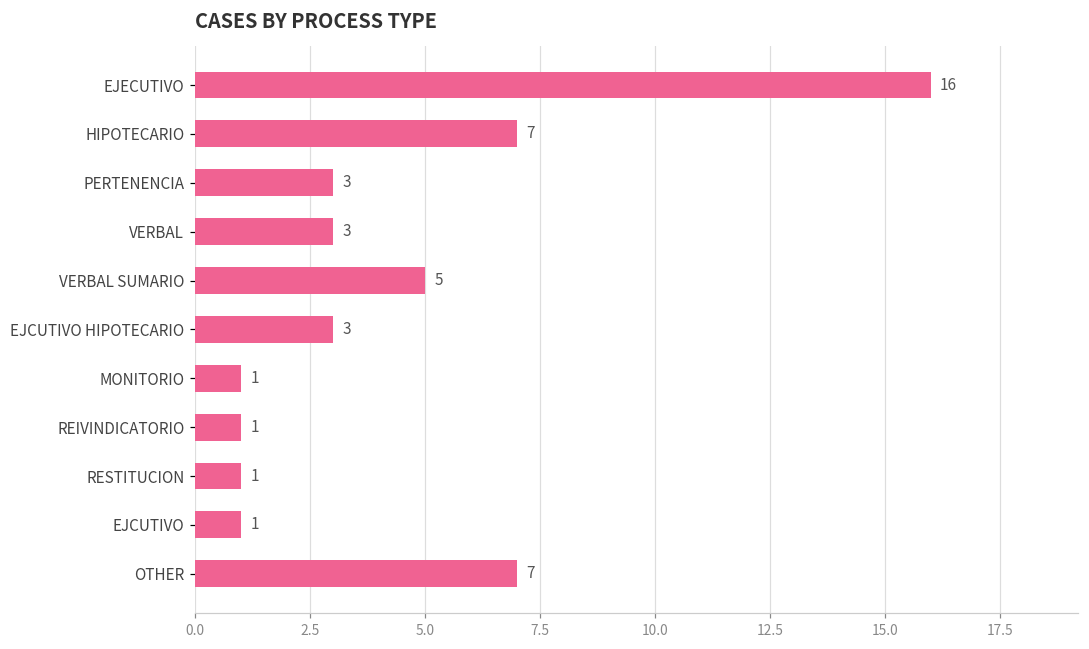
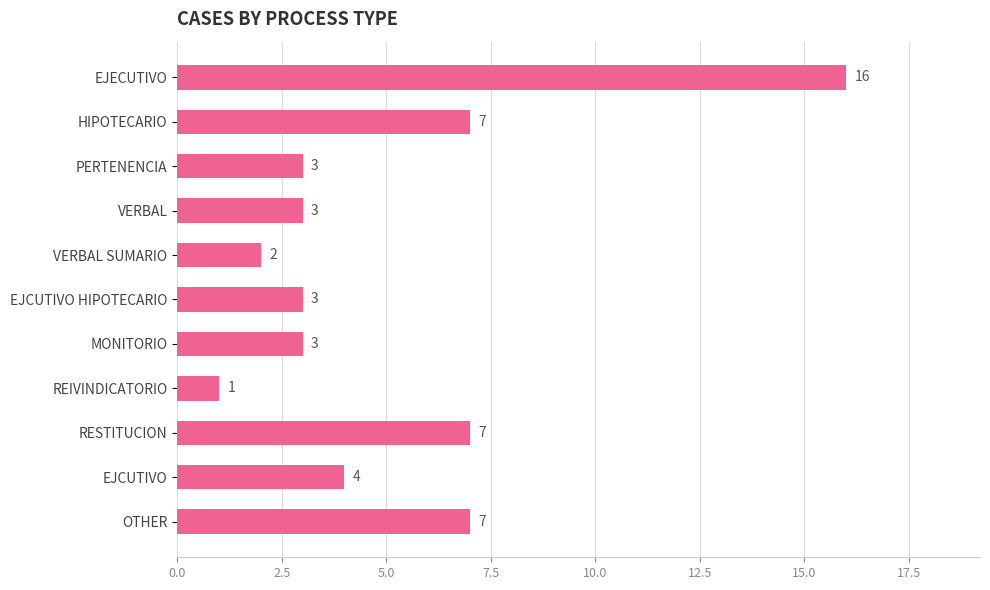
VERBAL SUMARIO: 5 -> 2
MONITORIO: 1 -> 3
RESTITUCION: 1 -> 7
EJCUTIVO: 1 -> 4
